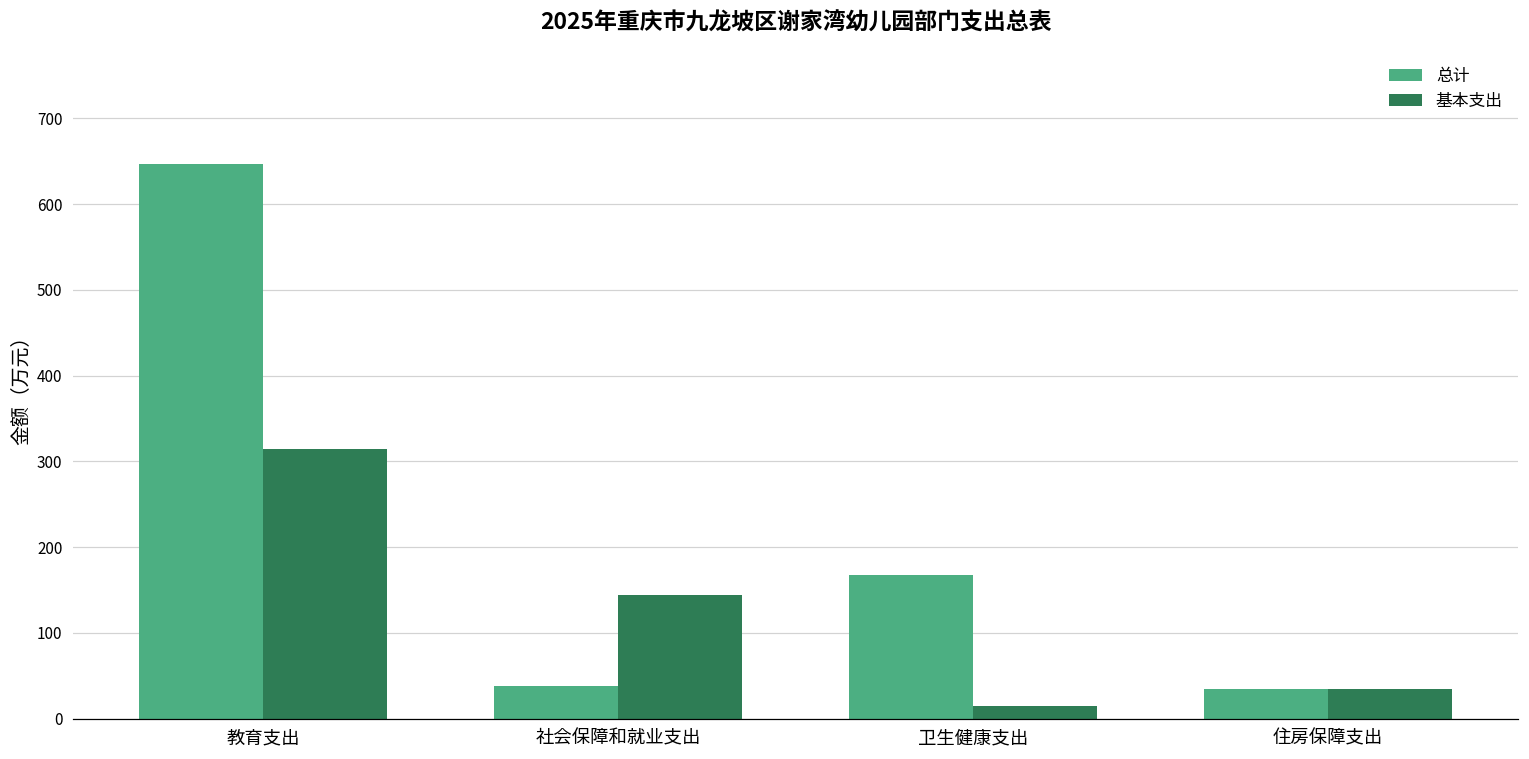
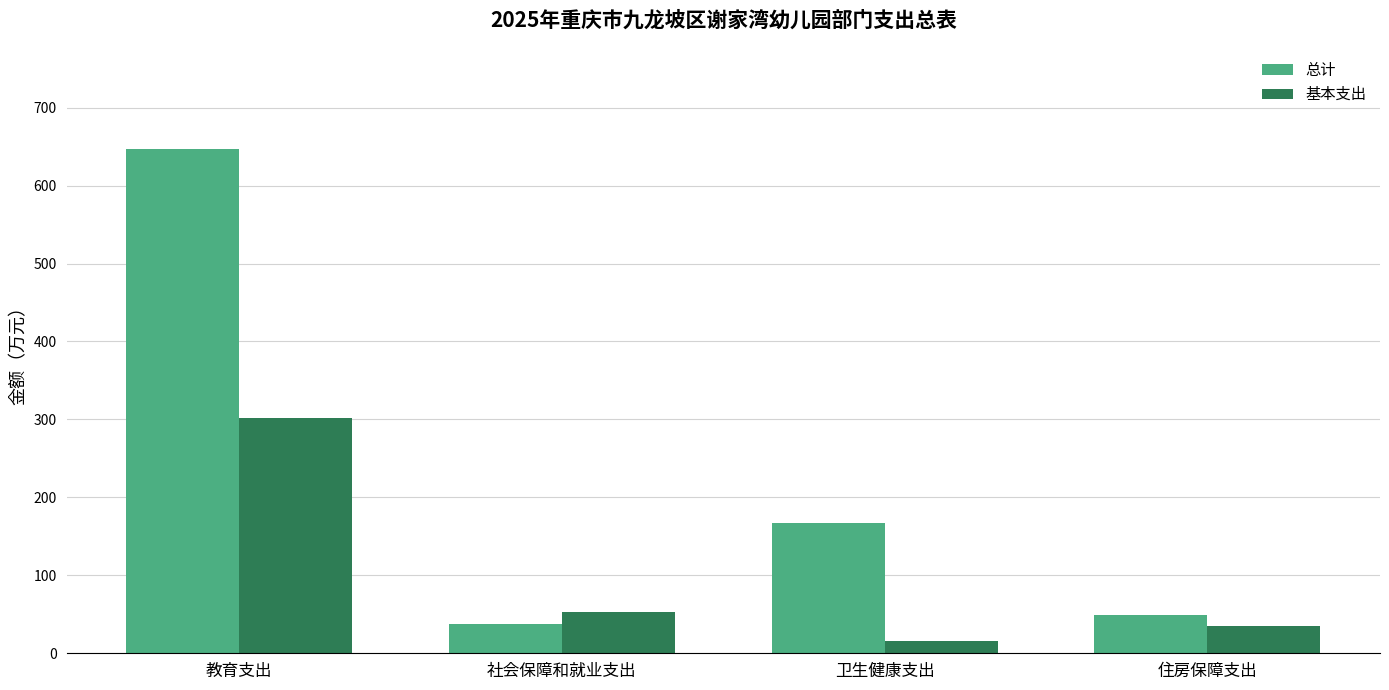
基本支出, 教育支出: 310 -> 300
基本支出, 社会保障和就业支出: 140 -> 50
总计, 住房保障支出: 40 -> 50
